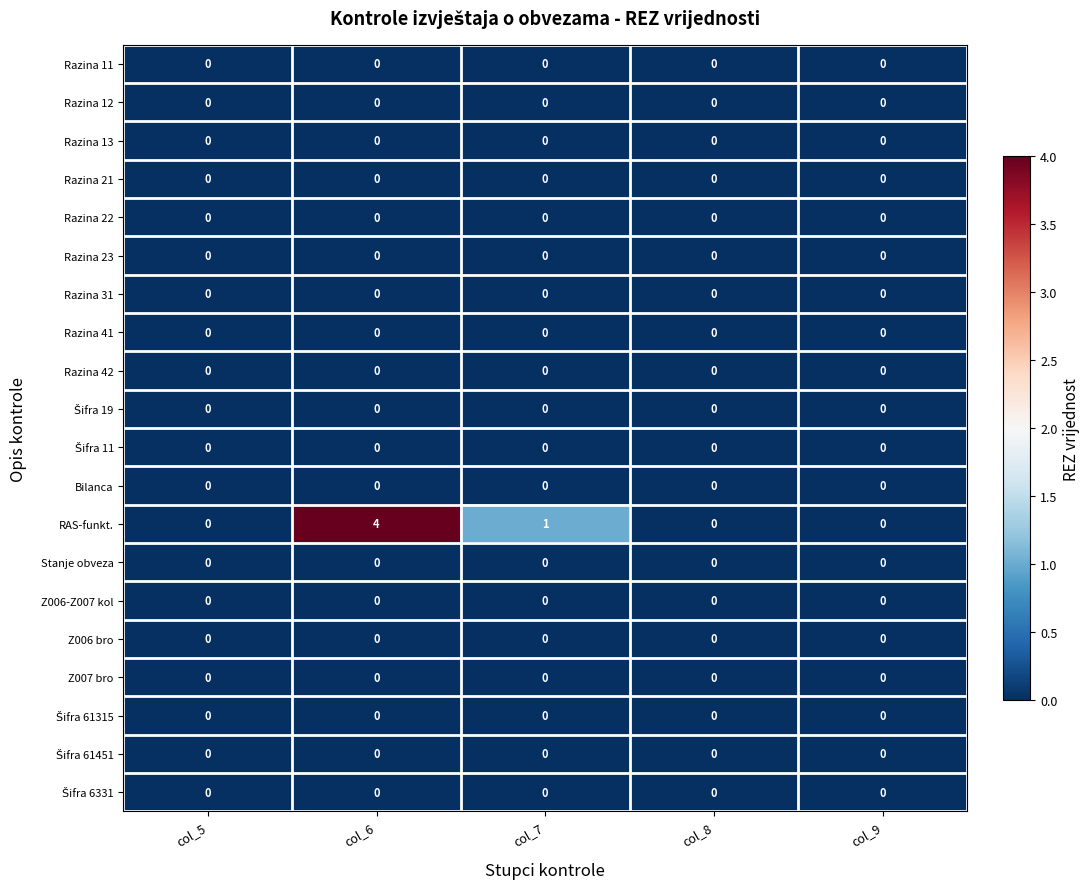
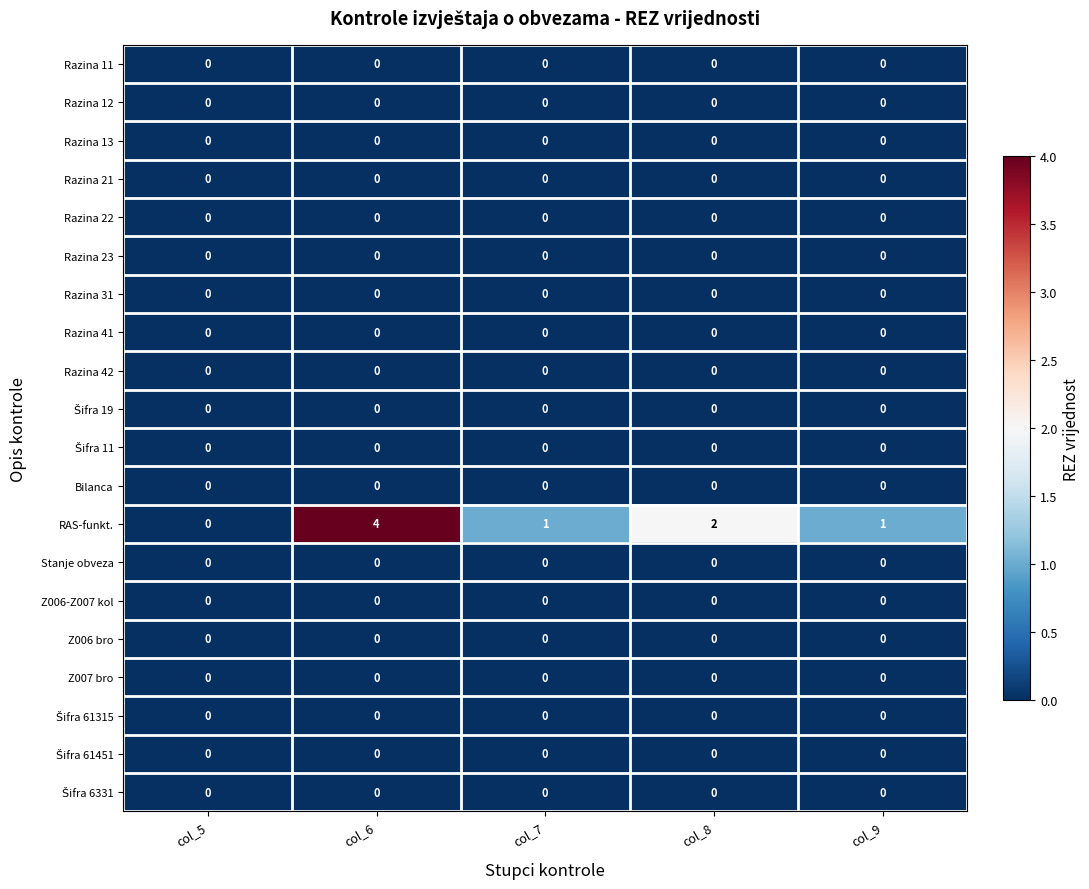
RAS-funkt., col_8: 0 -> 2
RAS-funkt., col_9: 0 -> 1
